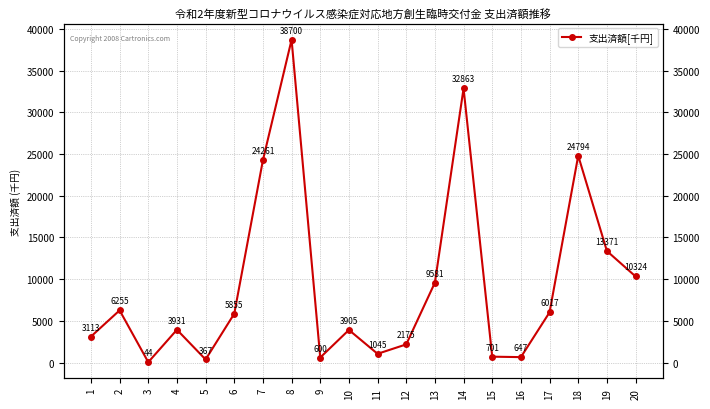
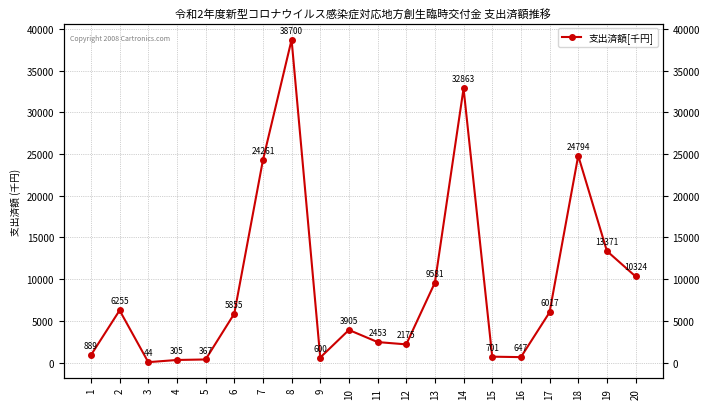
1: 3113 -> 889
4: 3931 -> 305
11: 1045 -> 2453
